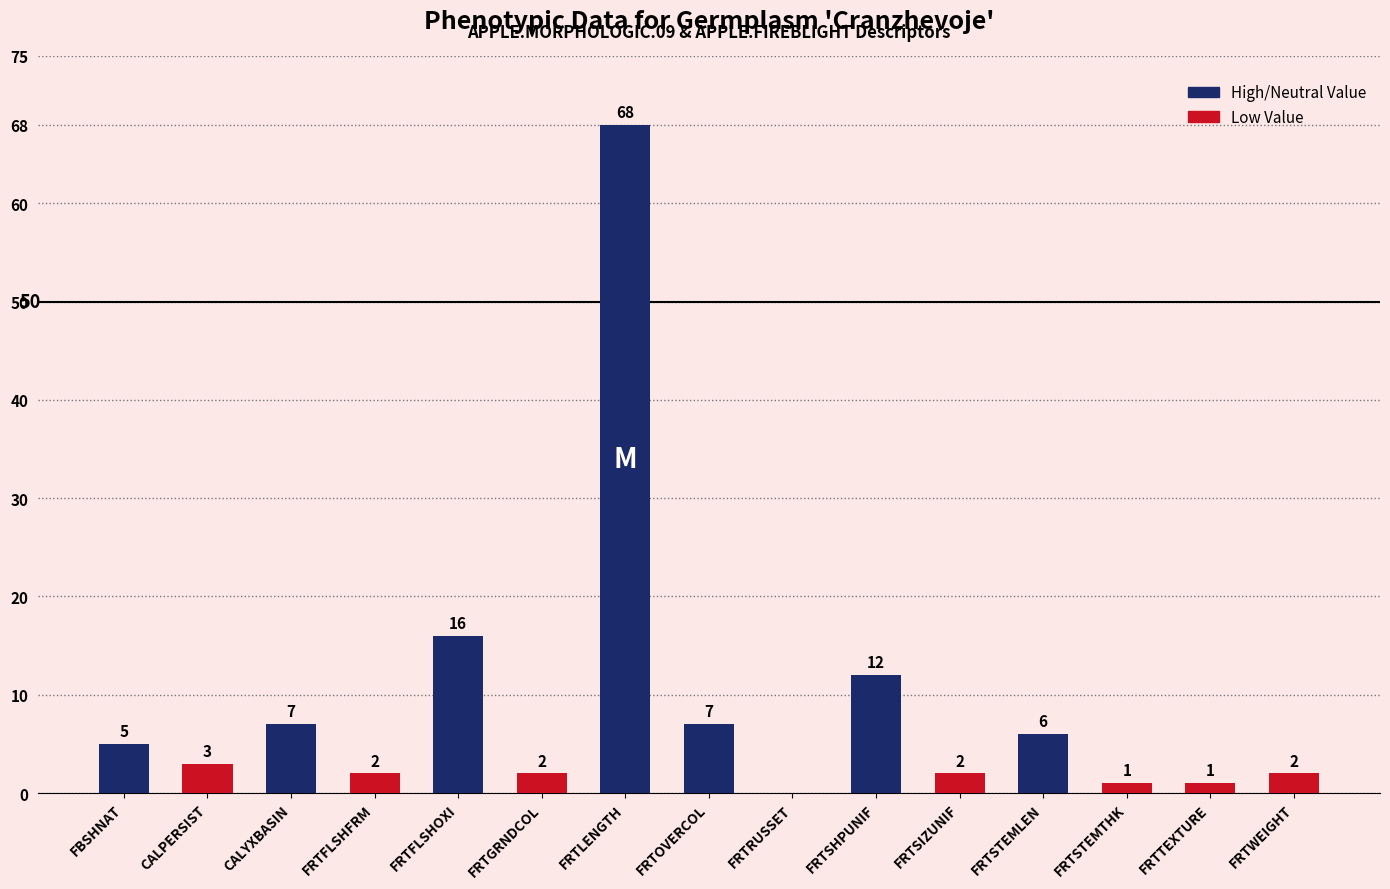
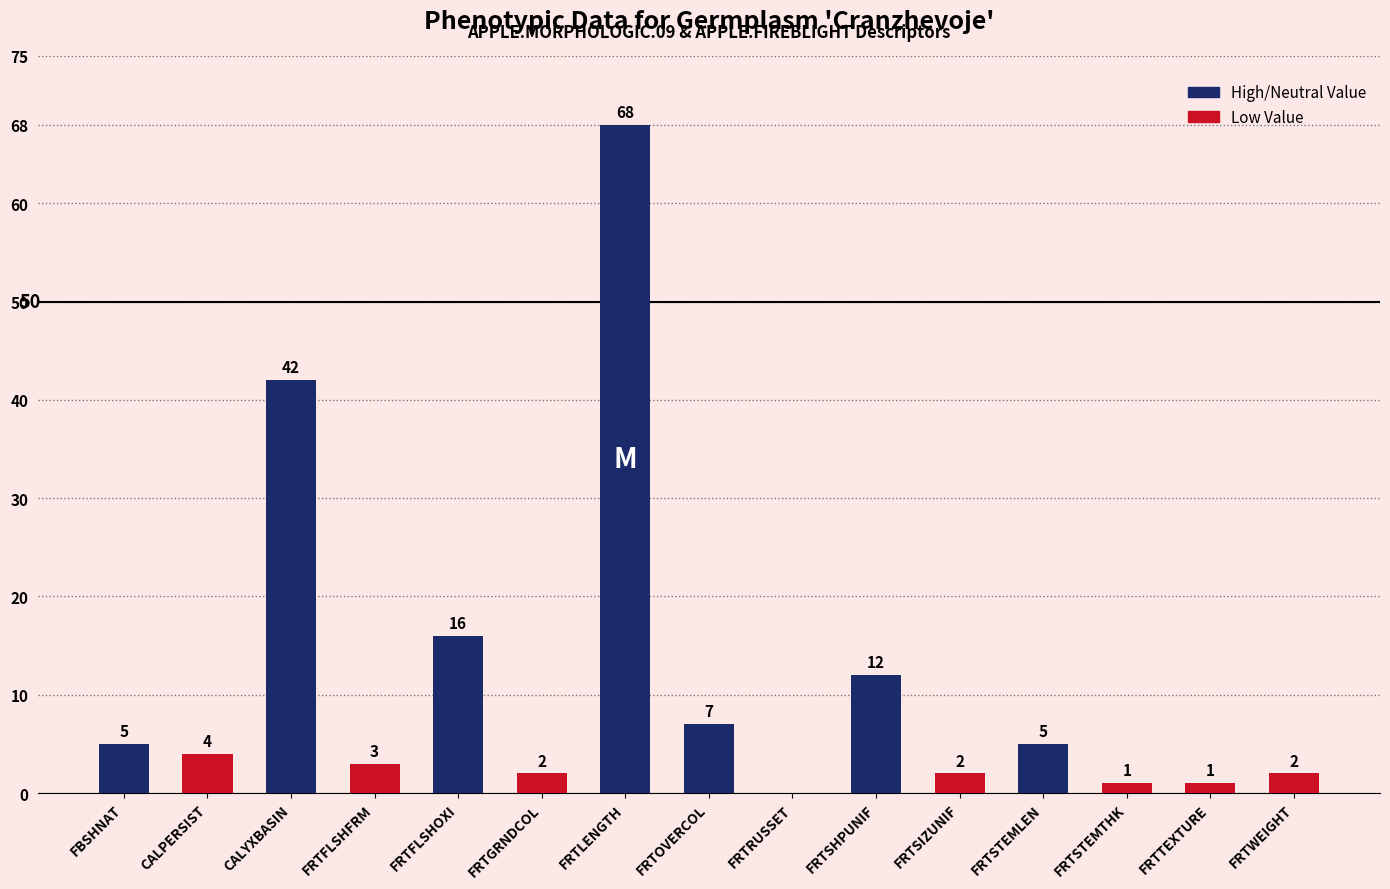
CALPERSIST: 3 -> 4
CALYXBASIN: 7 -> 42
FRTFLSHFRM: 2 -> 3
FRTSTEMLEN: 6 -> 5
